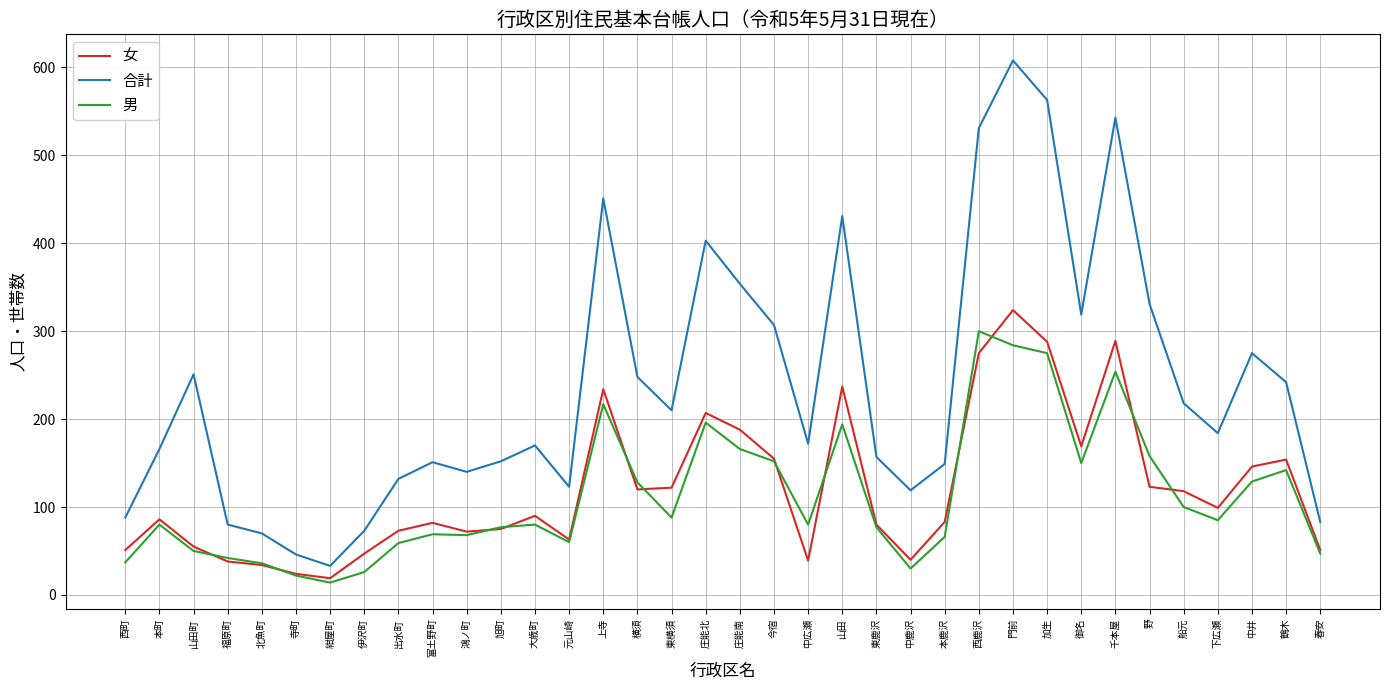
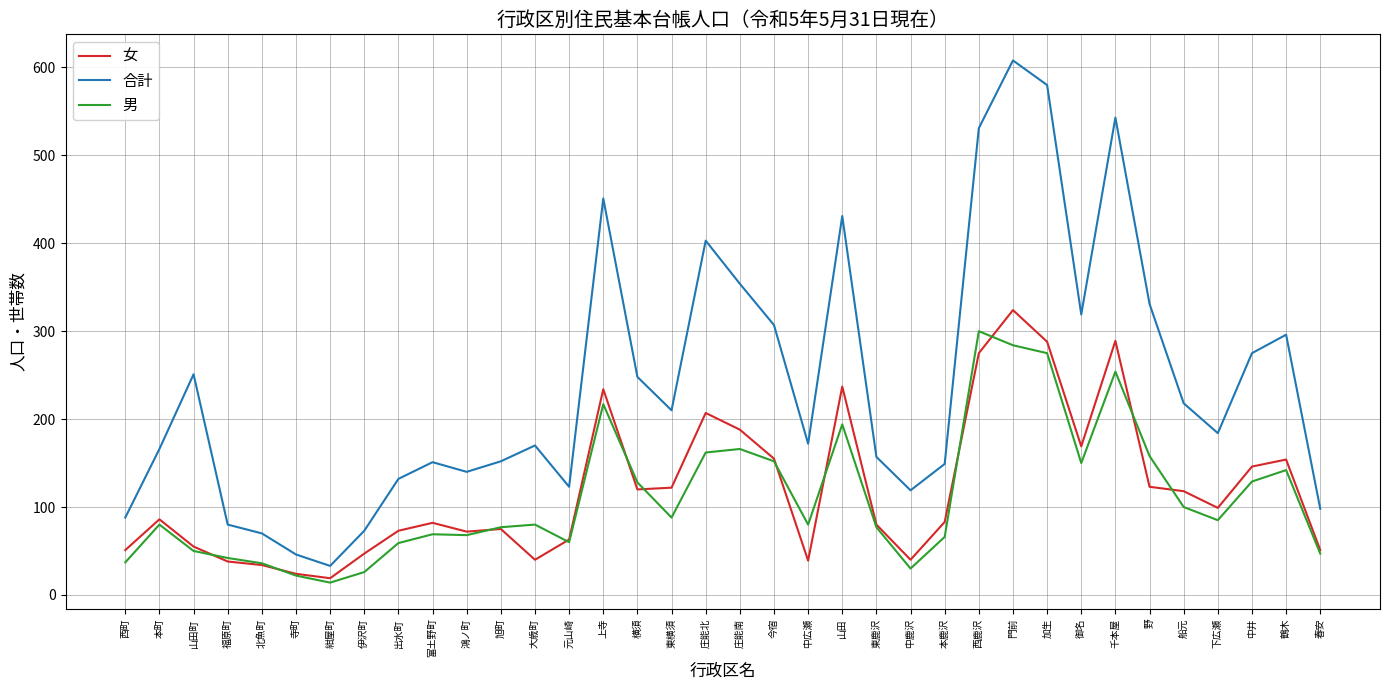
女, 大歳町: 90 -> 40
男, 庄能北: 200 -> 160
合計, 加生: 560 -> 580
合計, 鶴木: 240 -> 300
合計, 春安: 80 -> 100
